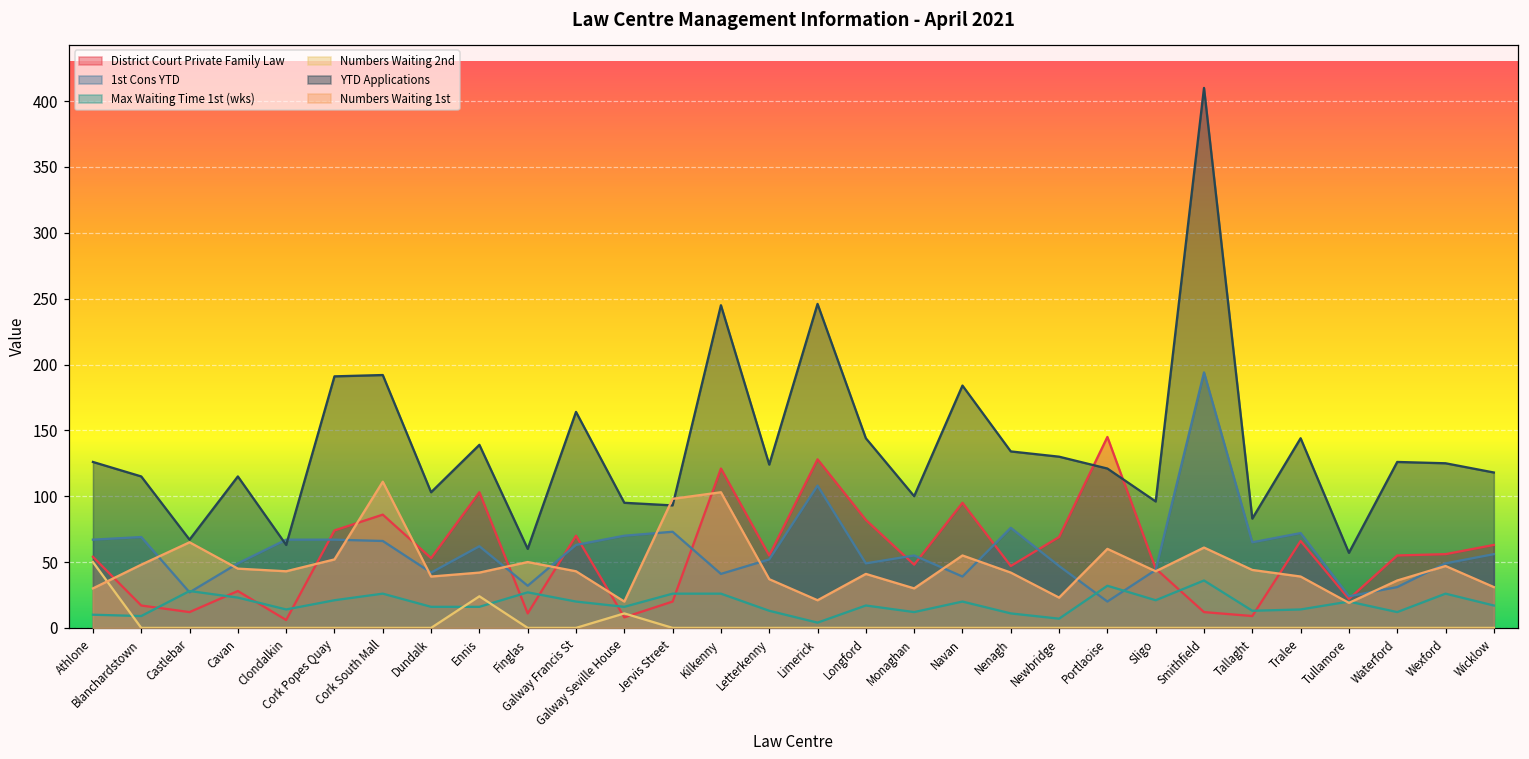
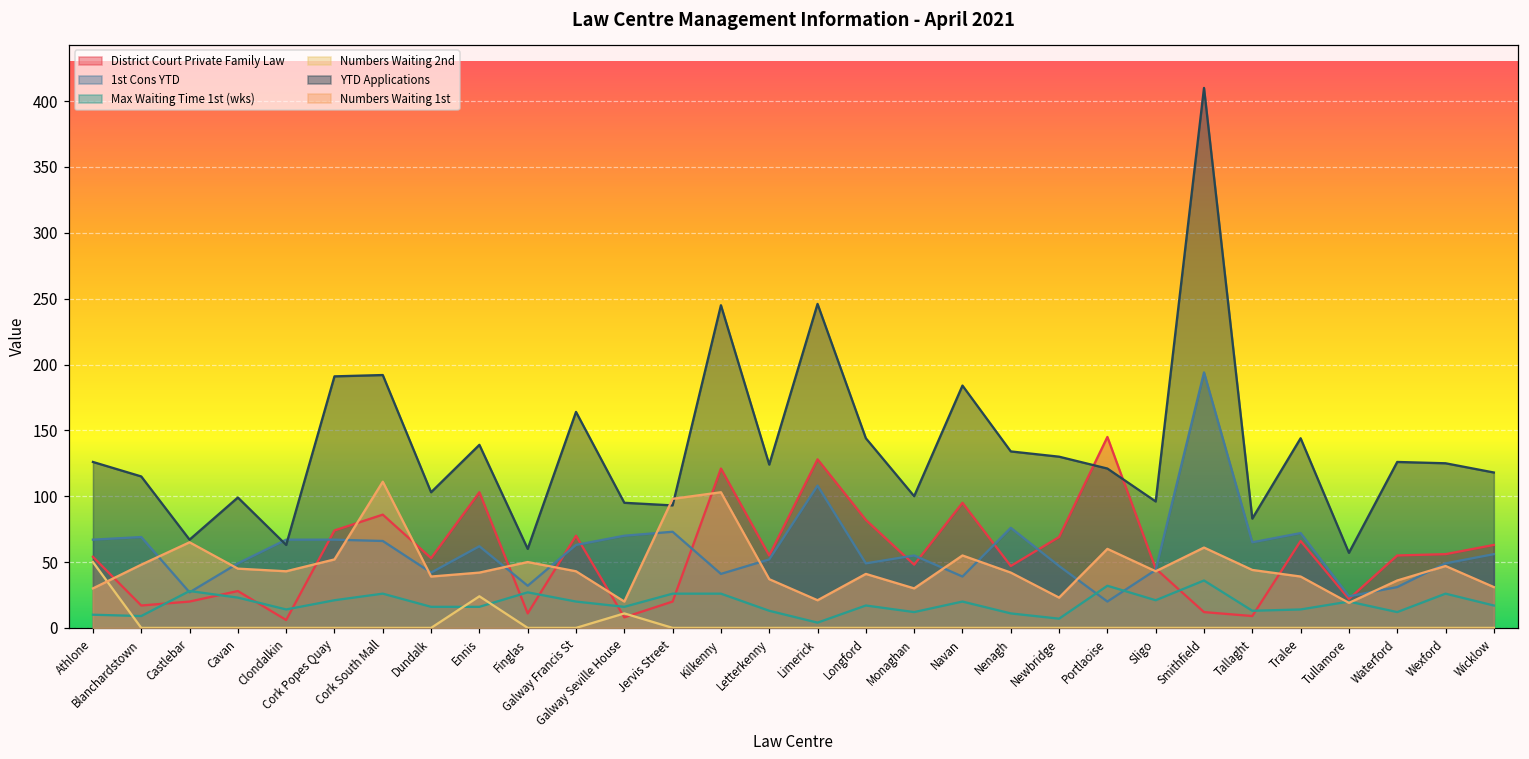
District Court Private Family Law, Castlebar: 12 -> 20
YTD Applications, Cavan: 115 -> 99
